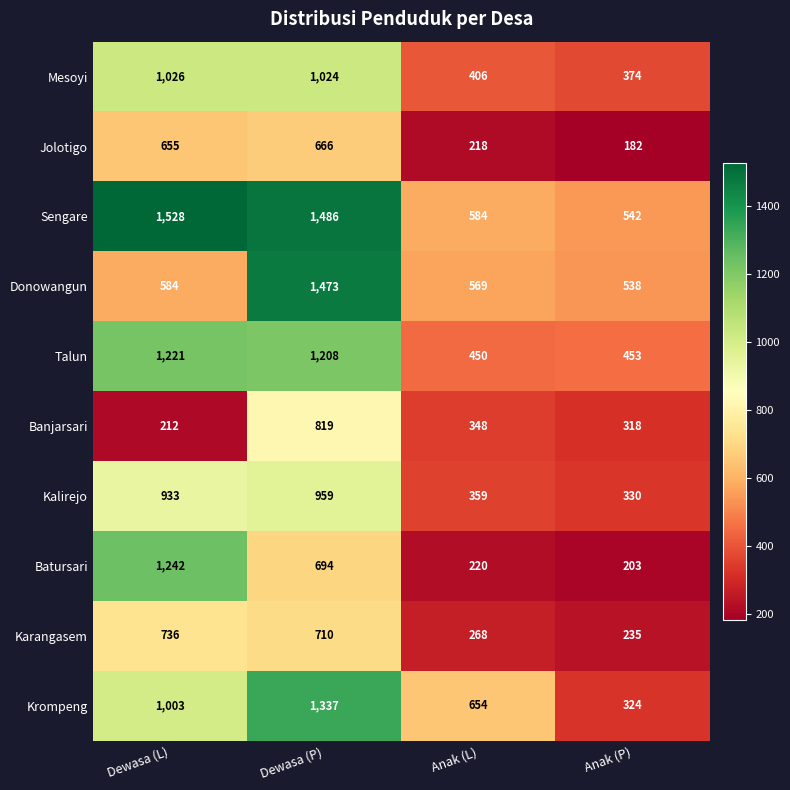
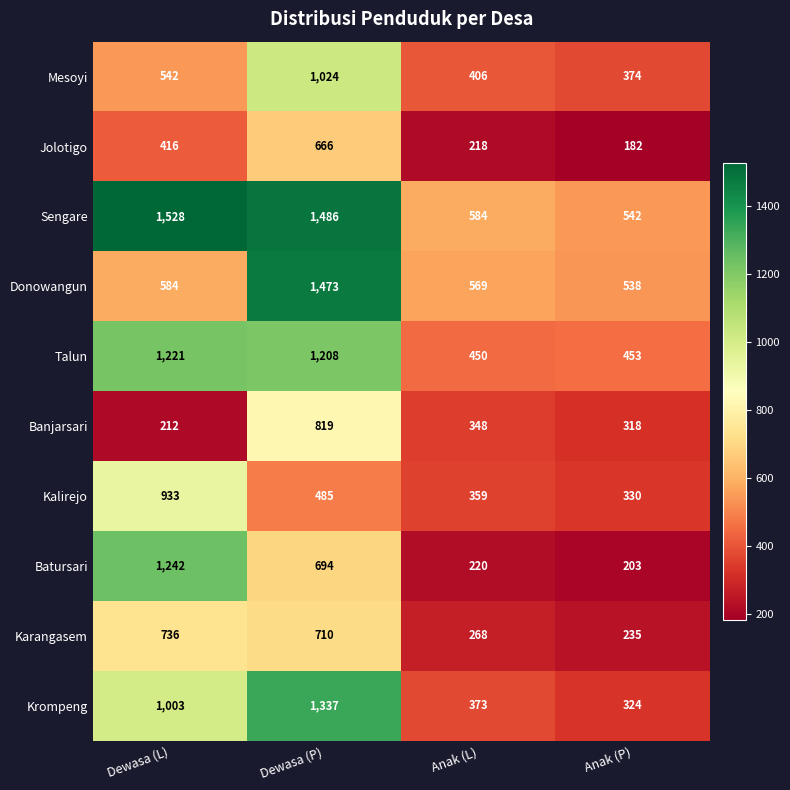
Mesoyi, Dewasa (L): 1,026 -> 542
Jolotigo, Dewasa (L): 655 -> 416
Kalirejo, Dewasa (P): 959 -> 485
Krompeng, Anak (L): 654 -> 373
